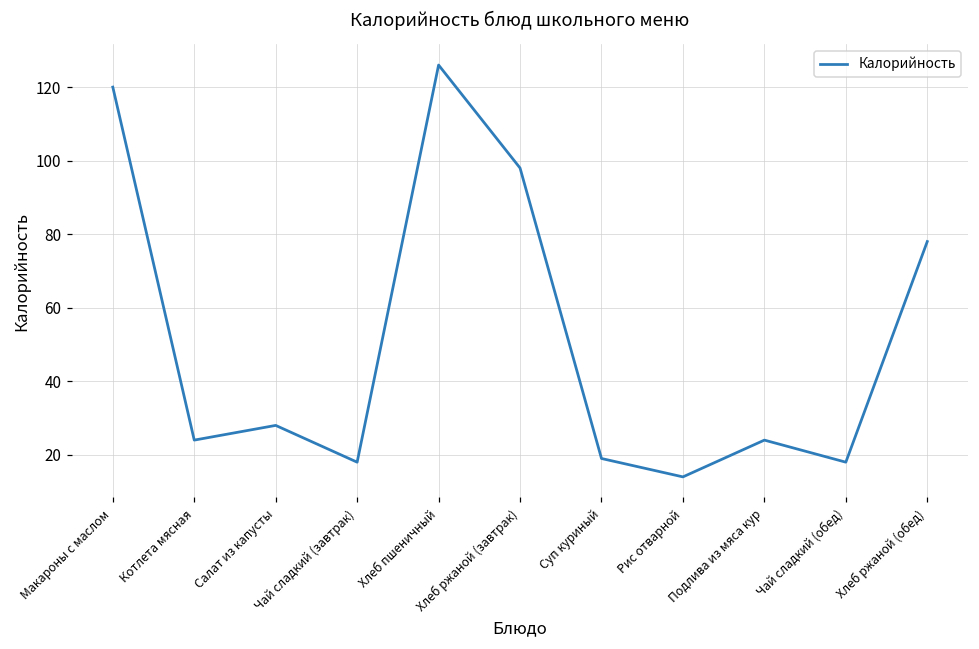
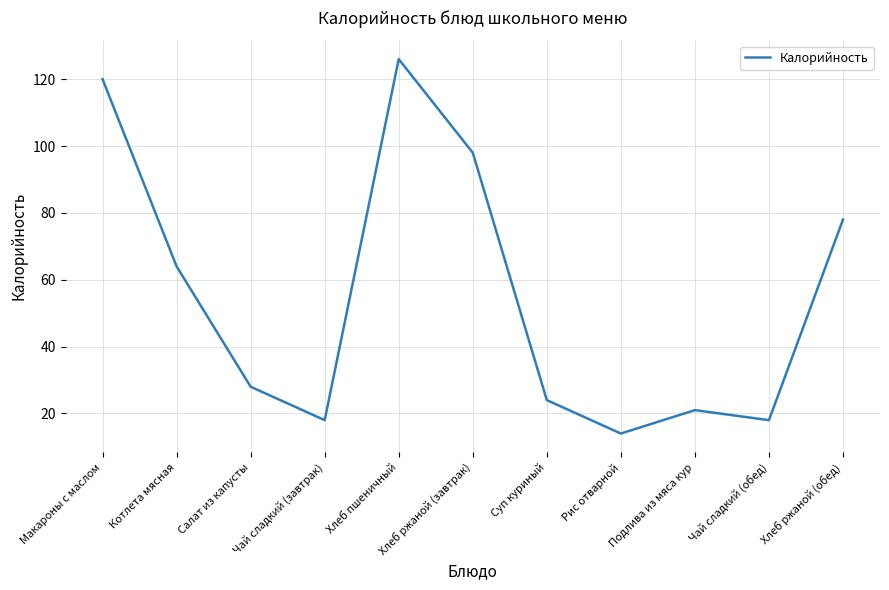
Котлета мясная: 24 -> 64
Суп куриный: 19 -> 24
Подлива из мяса кур: 24 -> 21
